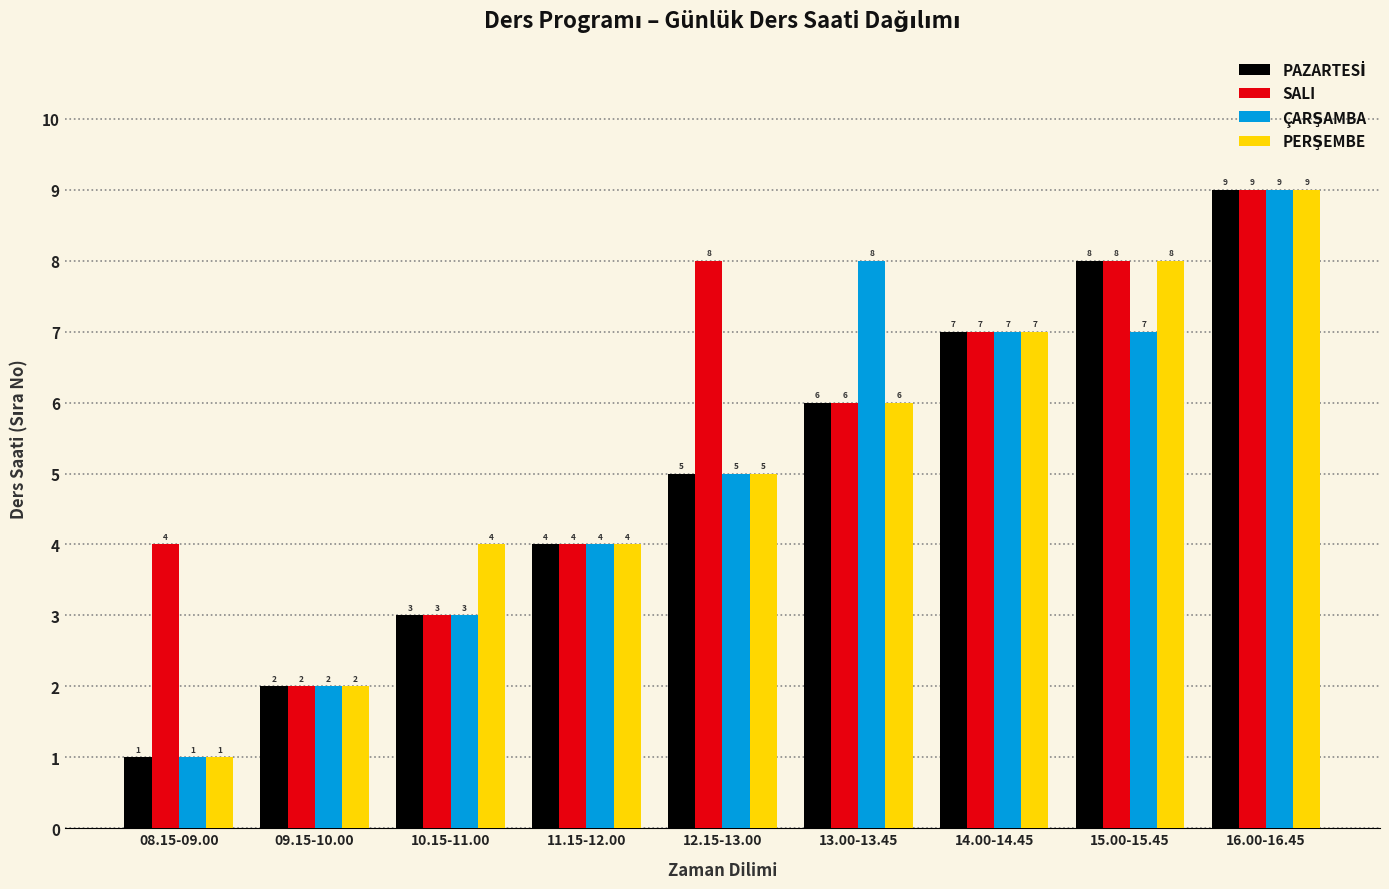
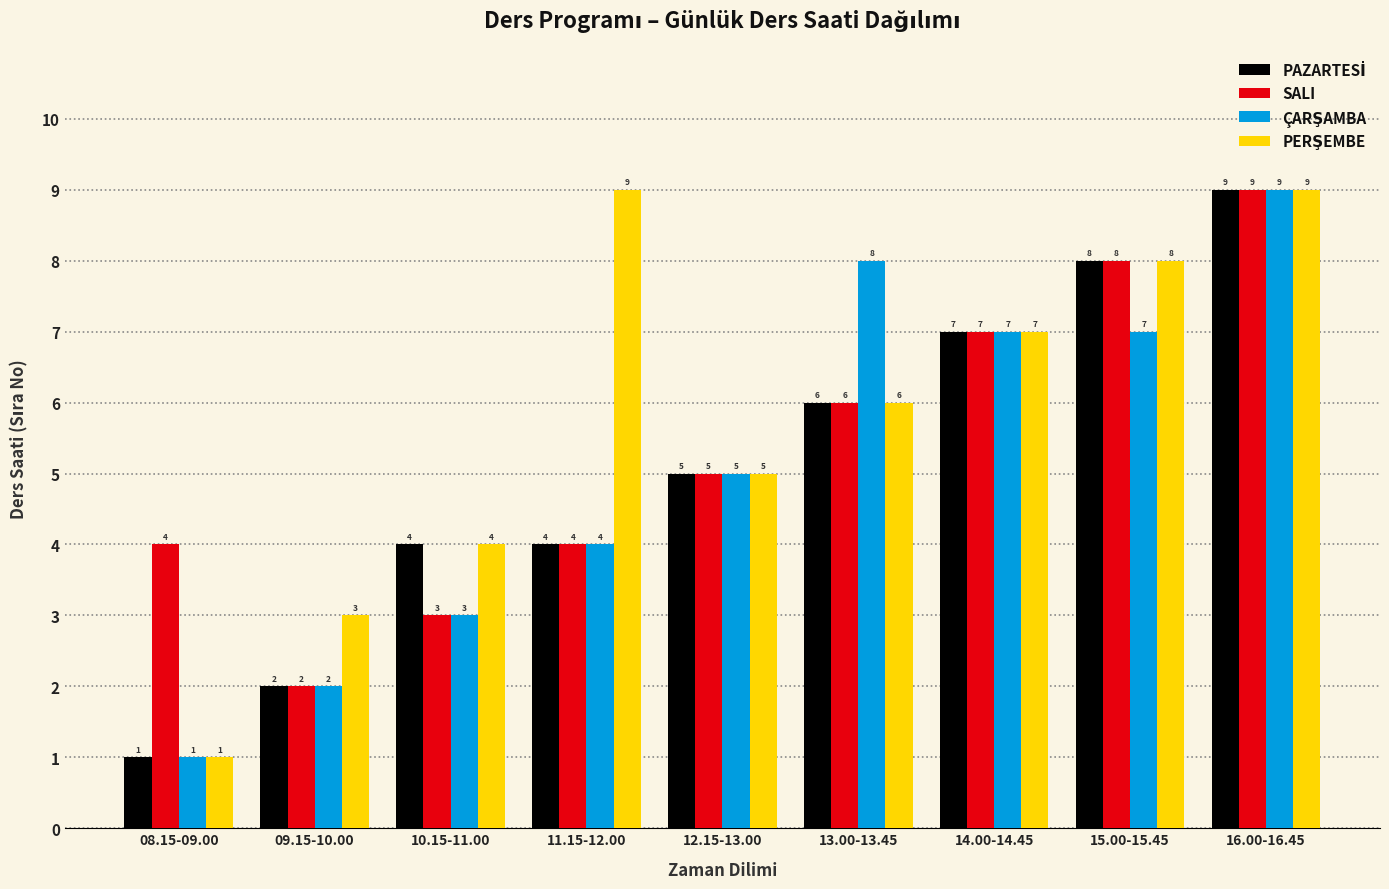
PERŞEMBE, 09.15-10.00: 2 -> 3
PAZARTESİ, 10.15-11.00: 3 -> 4
PERŞEMBE, 11.15-12.00: 4 -> 9
SALI, 12.15-13.00: 8 -> 5
